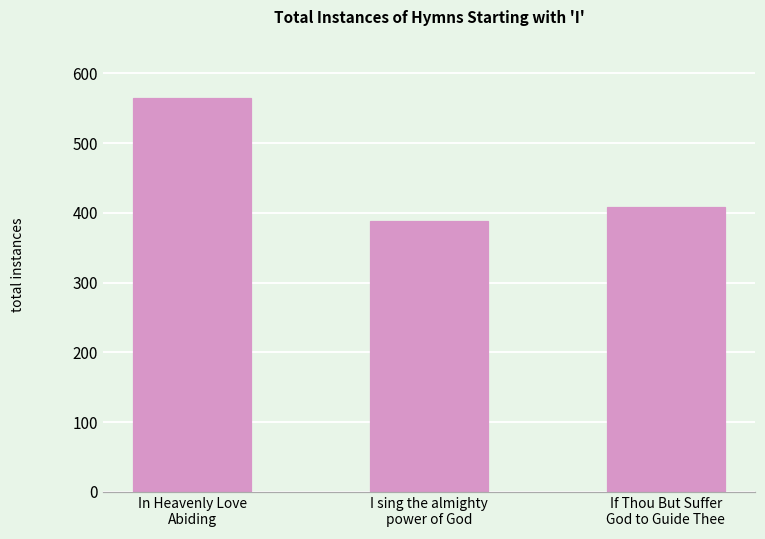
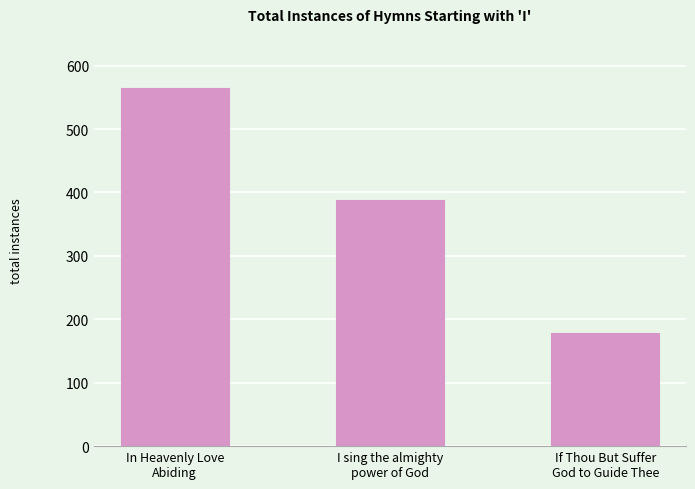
If Thou But Suffer God to Guide Thee: 410 -> 180
